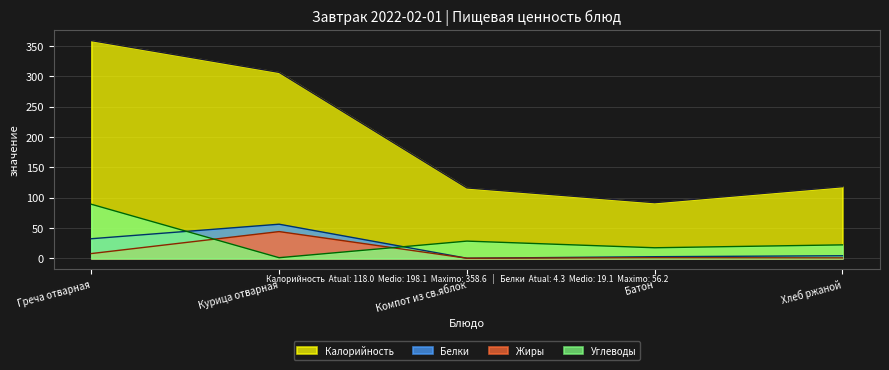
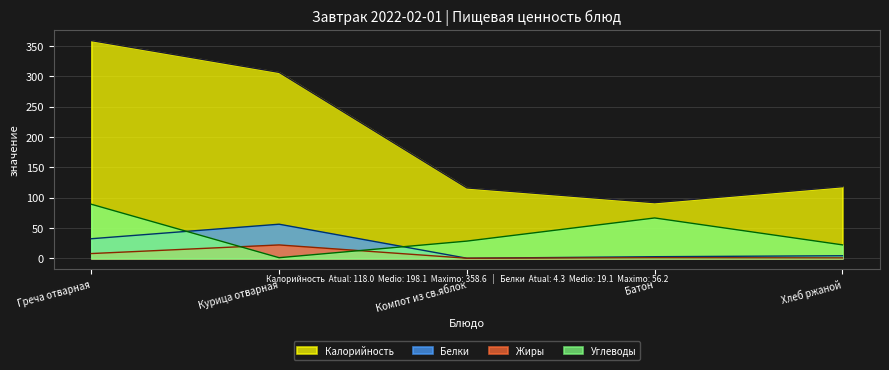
Жиры, Курица отварная: 40 -> 20
Углеводы, Батон: 20 -> 70
